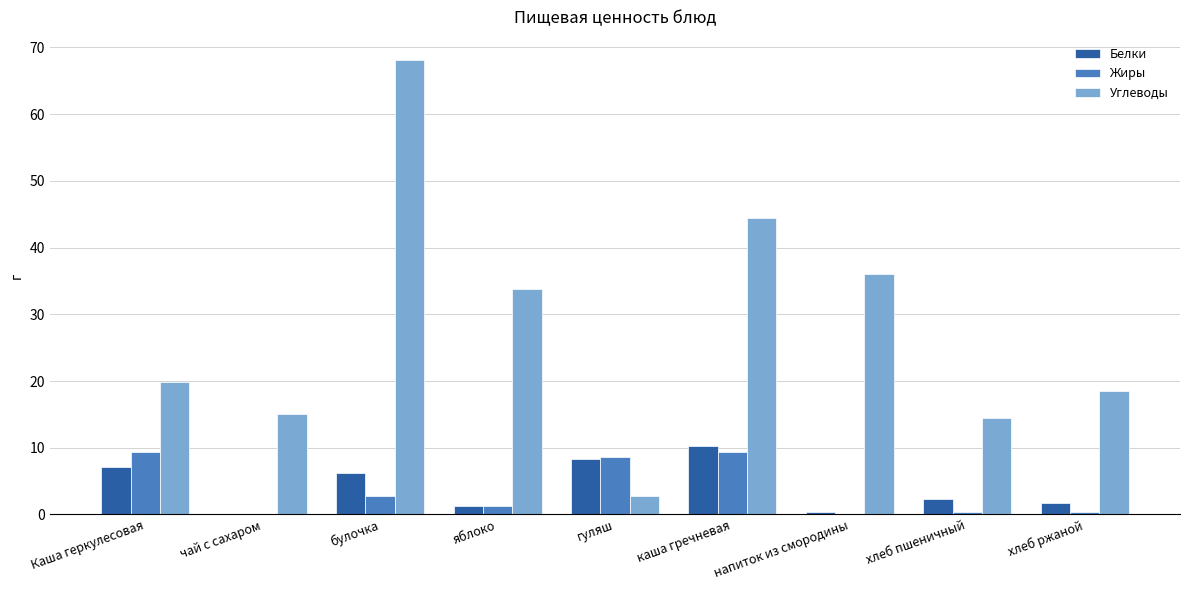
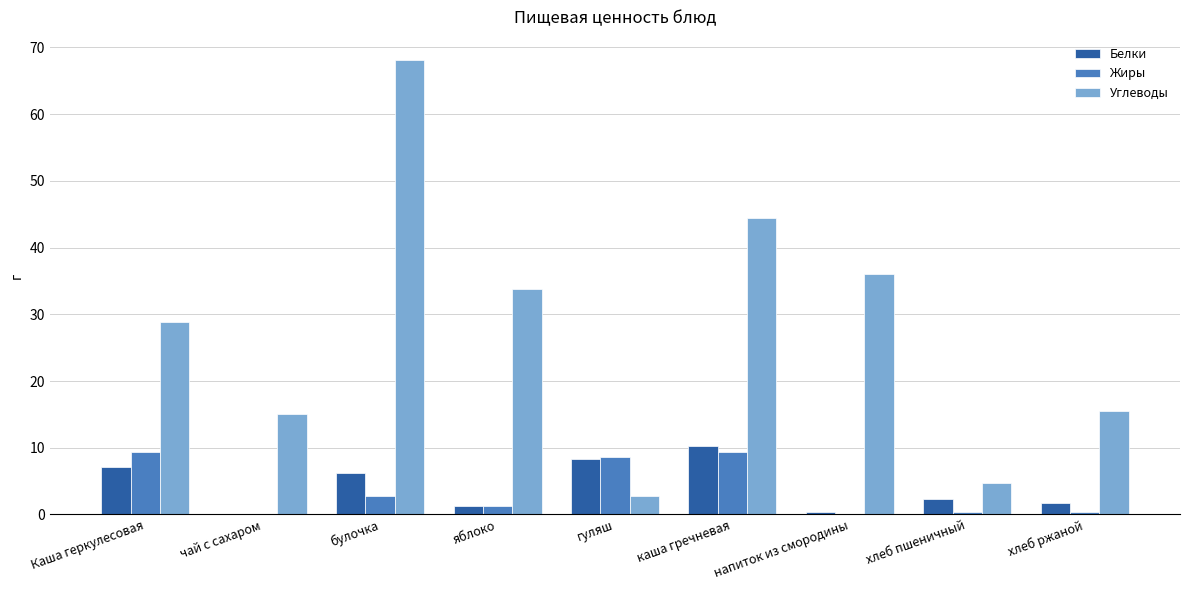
Углеводы, Каша геркулесовая: 20 -> 29
Углеводы, хлеб пшеничный: 14 -> 5
Углеводы, хлеб ржаной: 19 -> 15
